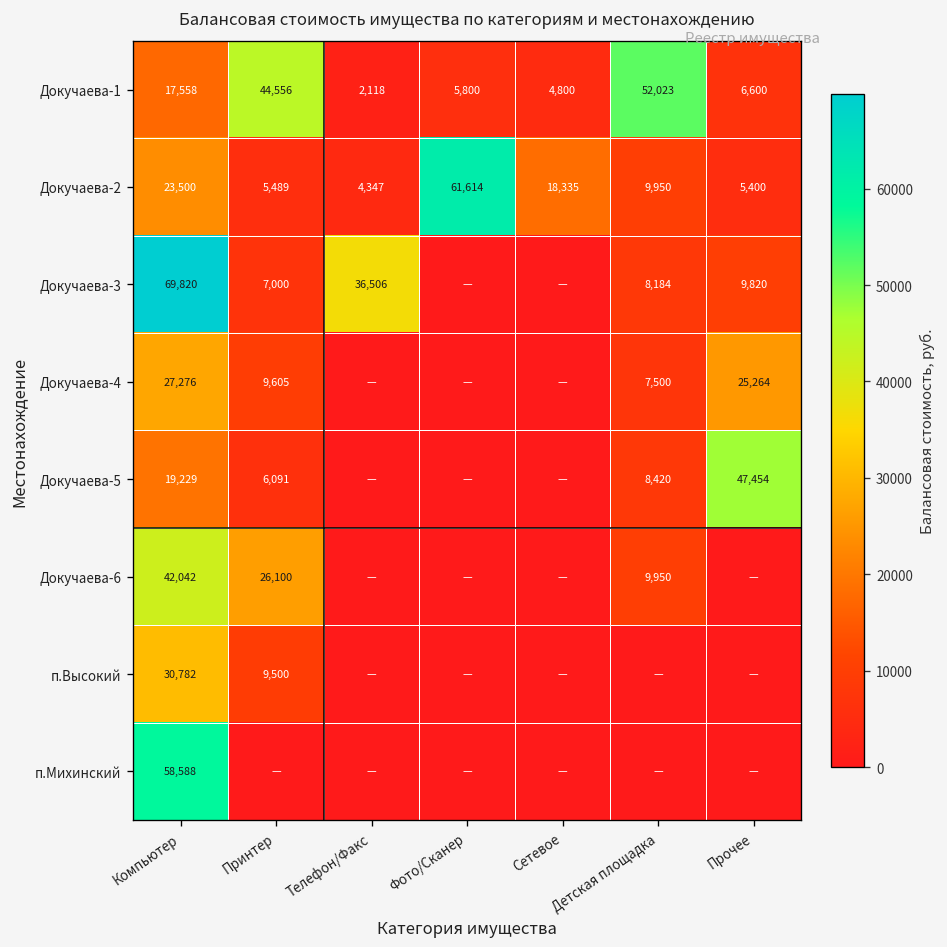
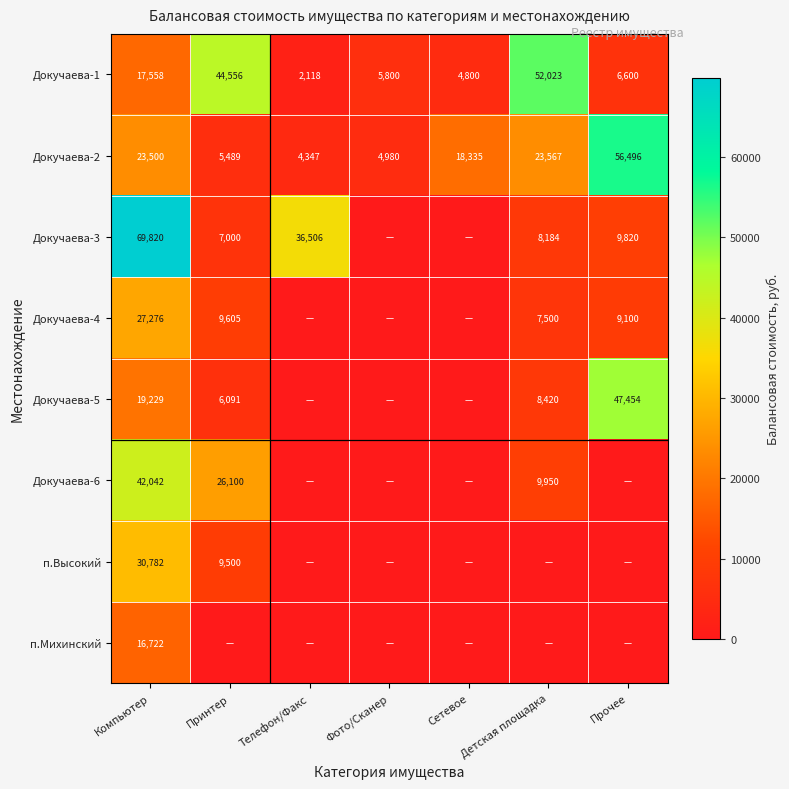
Докучаева-2, Фото/Сканер: 61,614 -> 4,980
Докучаева-2, Детская площадка: 9,950 -> 23,567
Докучаева-2, Прочее: 5,400 -> 56,496
Докучаева-4, Прочее: 25,264 -> 9,100
п.Михинский, Компьютер: 58,588 -> 16,722
